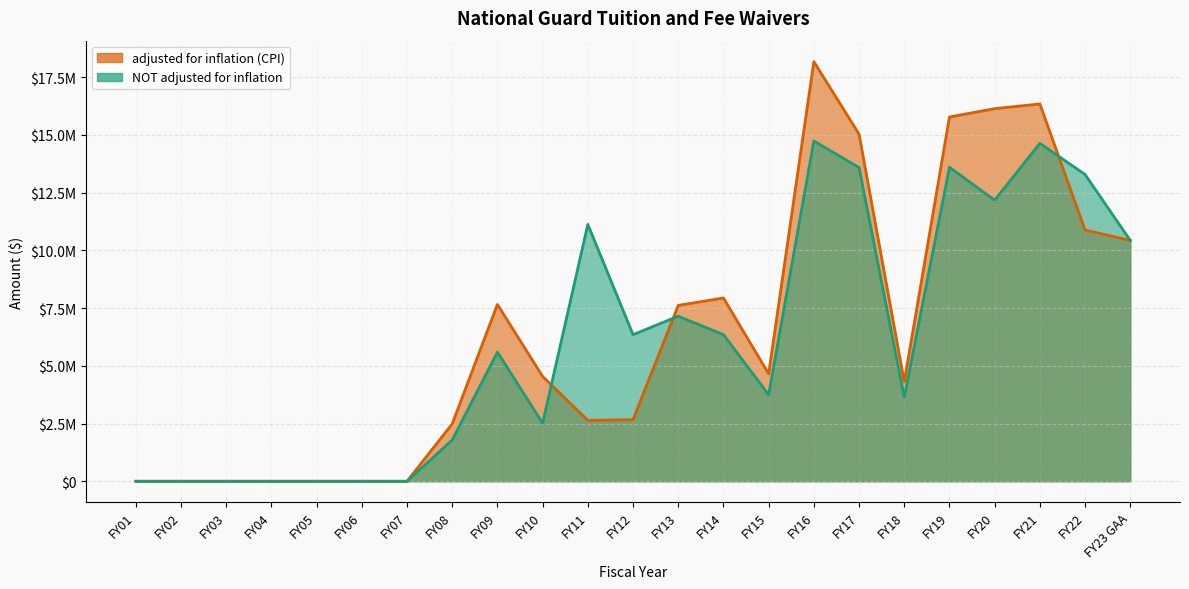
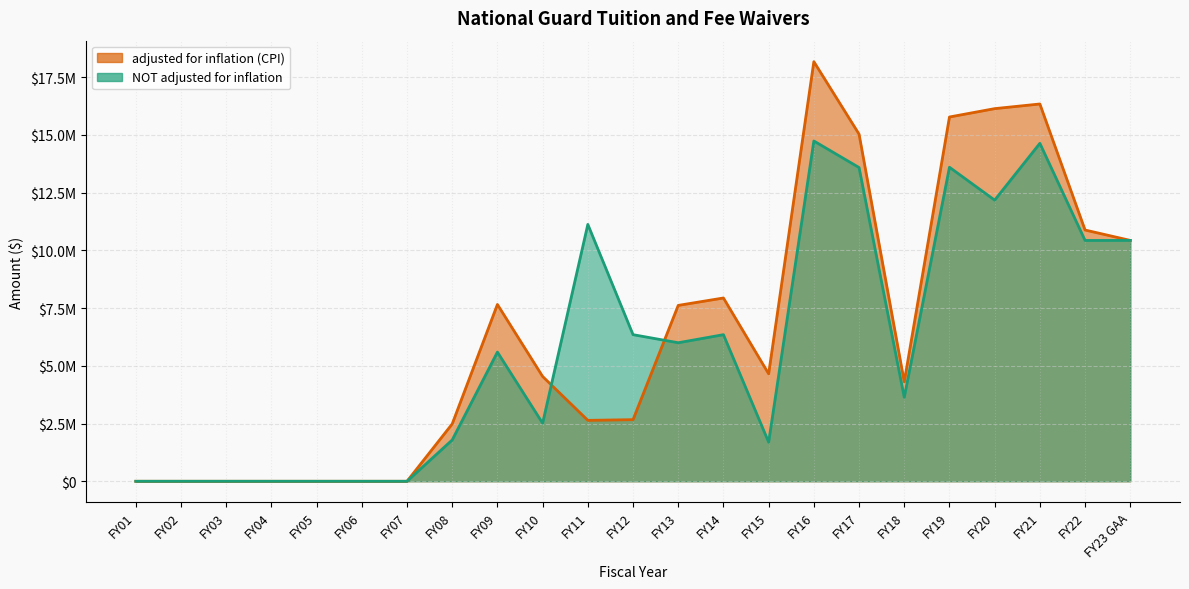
NOT adjusted for inflation, FY13: $7100000 -> $6000000
NOT adjusted for inflation, FY15: $3800000 -> $1700000
NOT adjusted for inflation, FY22: $13300000 -> $10400000
